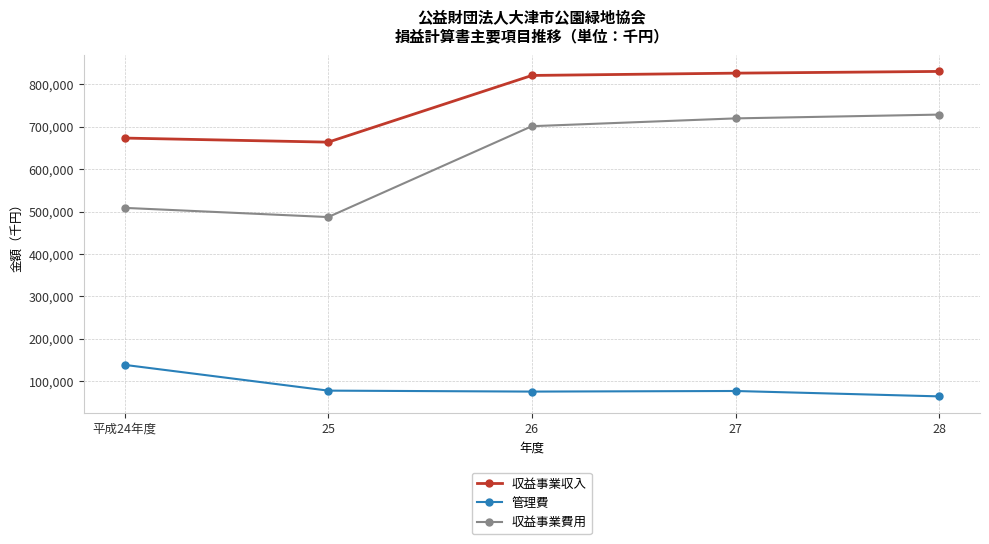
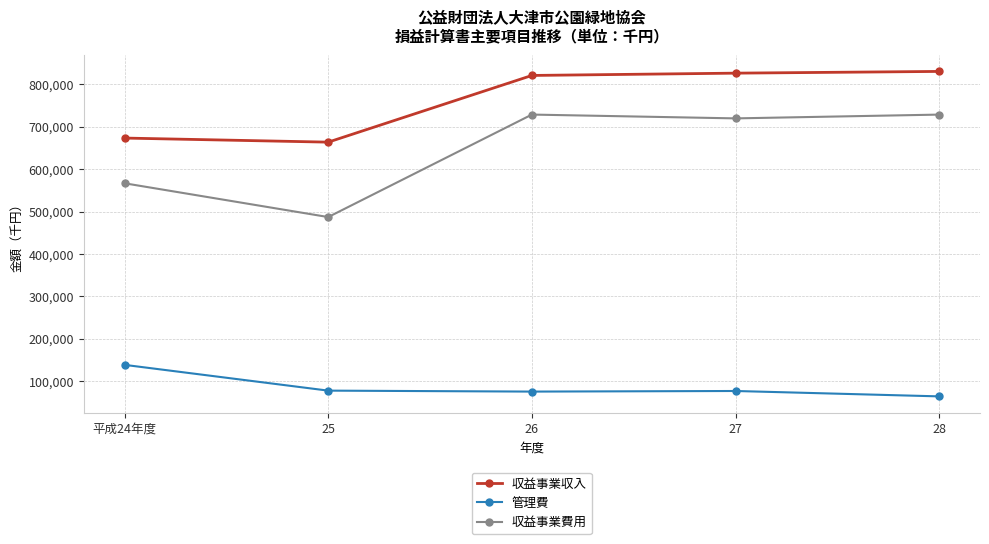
収益事業費用, 平成24年度: 510,000 -> 570,000
収益事業費用, 26: 700,000 -> 730,000
